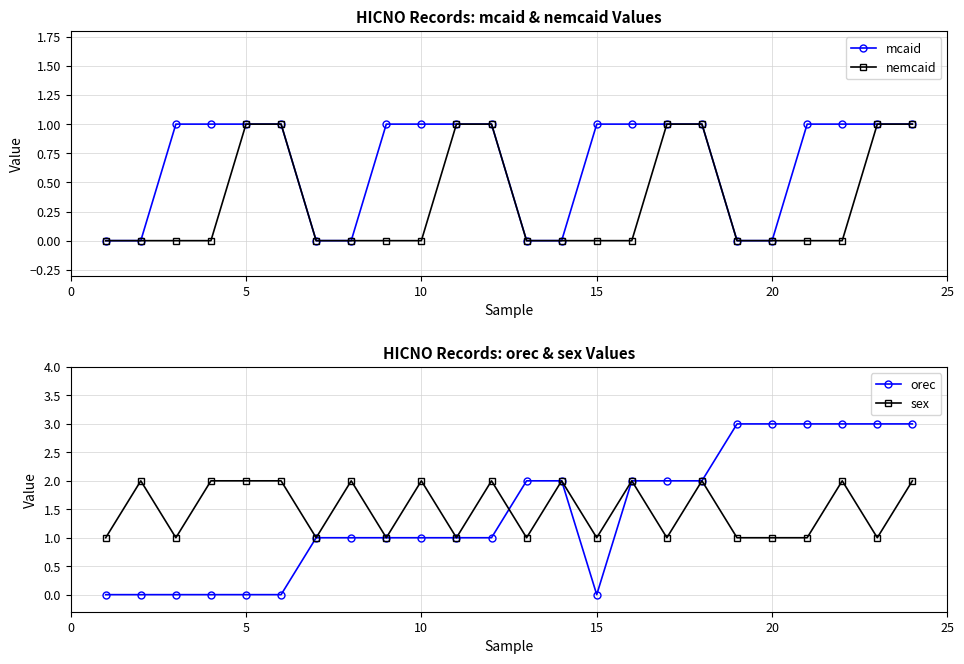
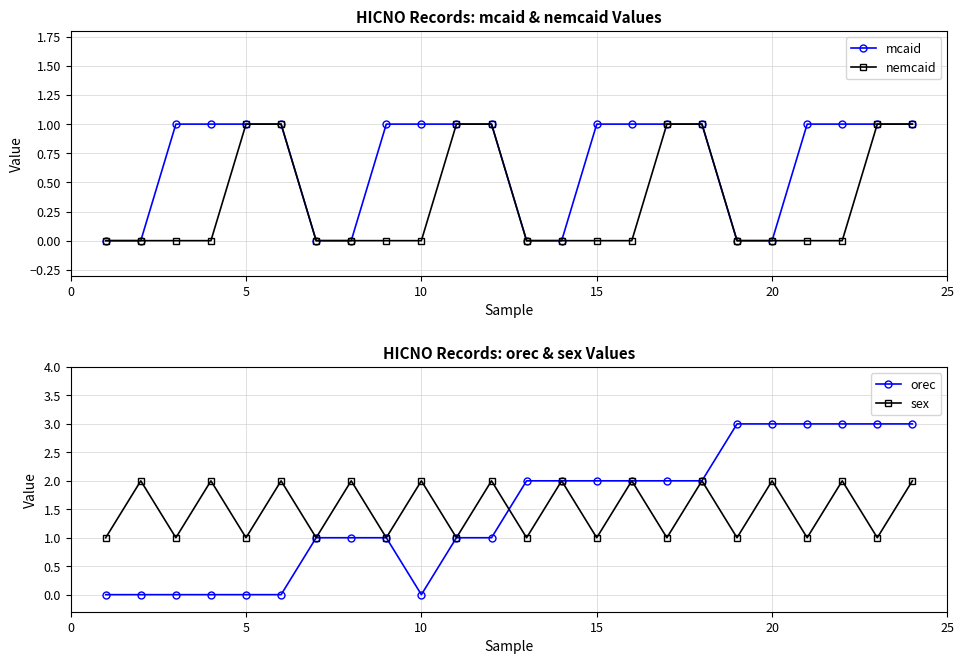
HICNO Records: orec & sex Values, sex, 5: 2 -> 1
HICNO Records: orec & sex Values, orec, 10: 1 -> 0
HICNO Records: orec & sex Values, orec, 15: 0 -> 2
HICNO Records: orec & sex Values, sex, 20: 1 -> 2
